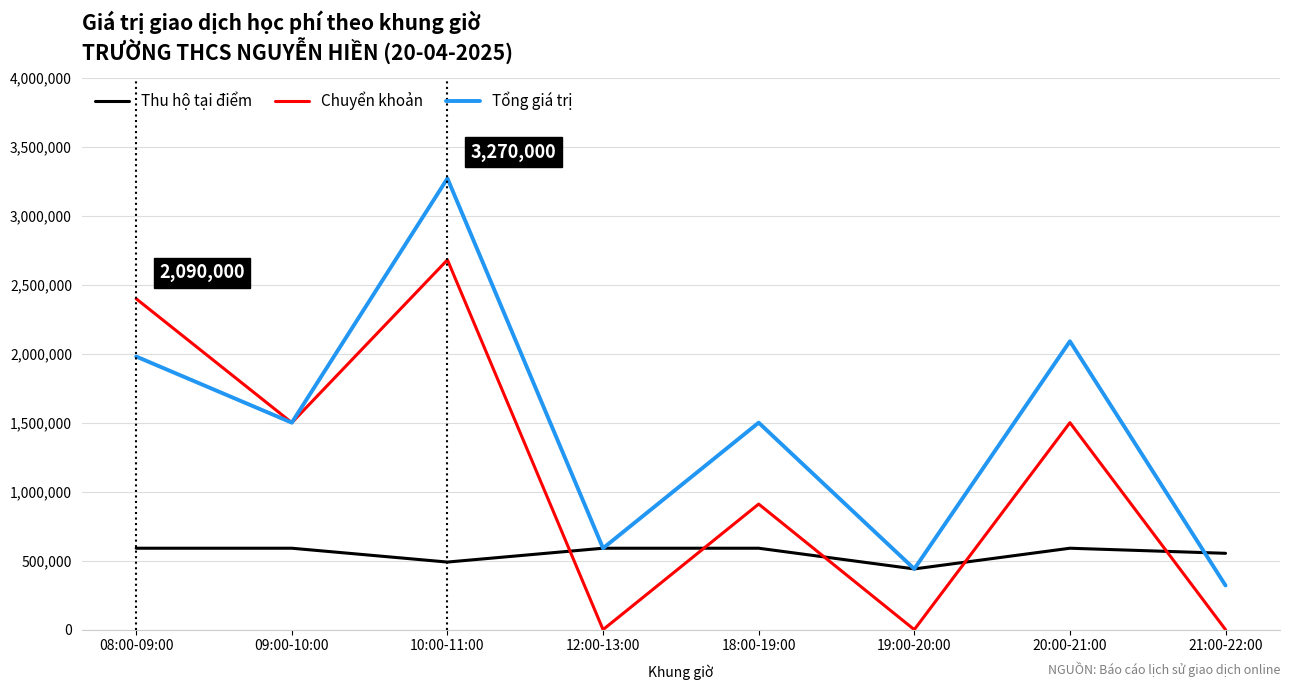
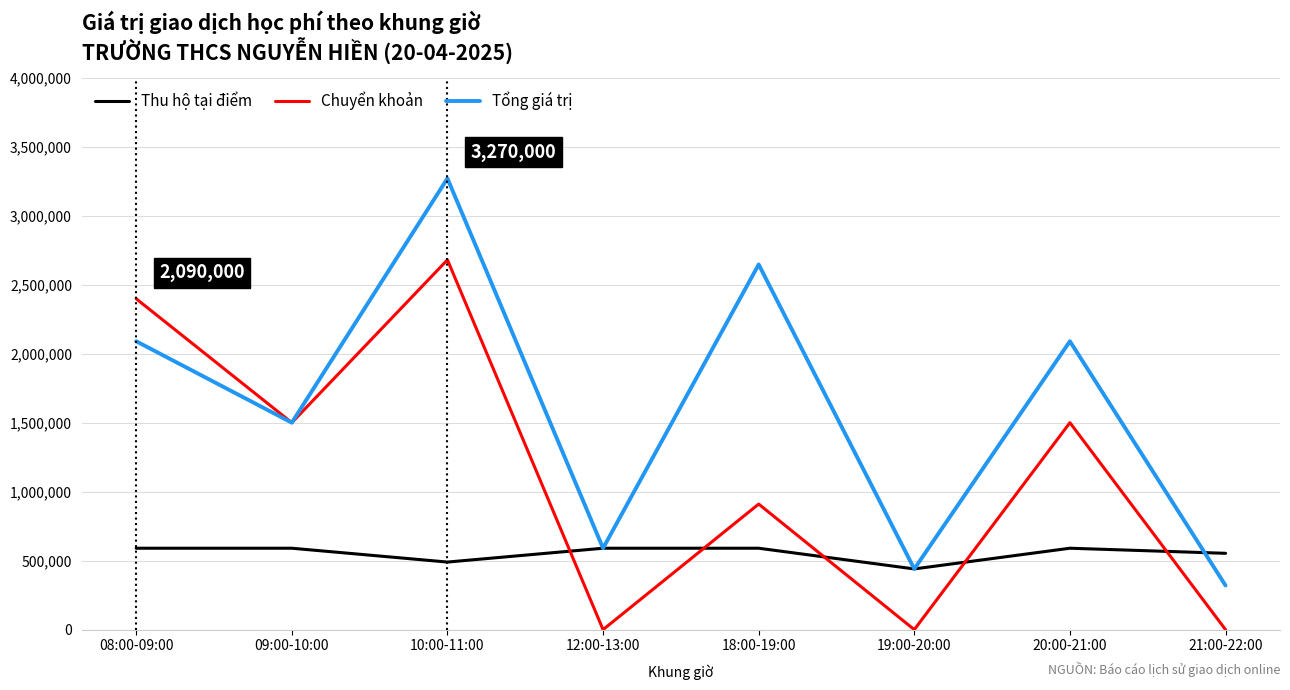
Tổng giá trị, 08:00-09:00: 1,980,000 -> 2,090,000
Tổng giá trị, 18:00-19:00: 1,500,000 -> 2,650,000
